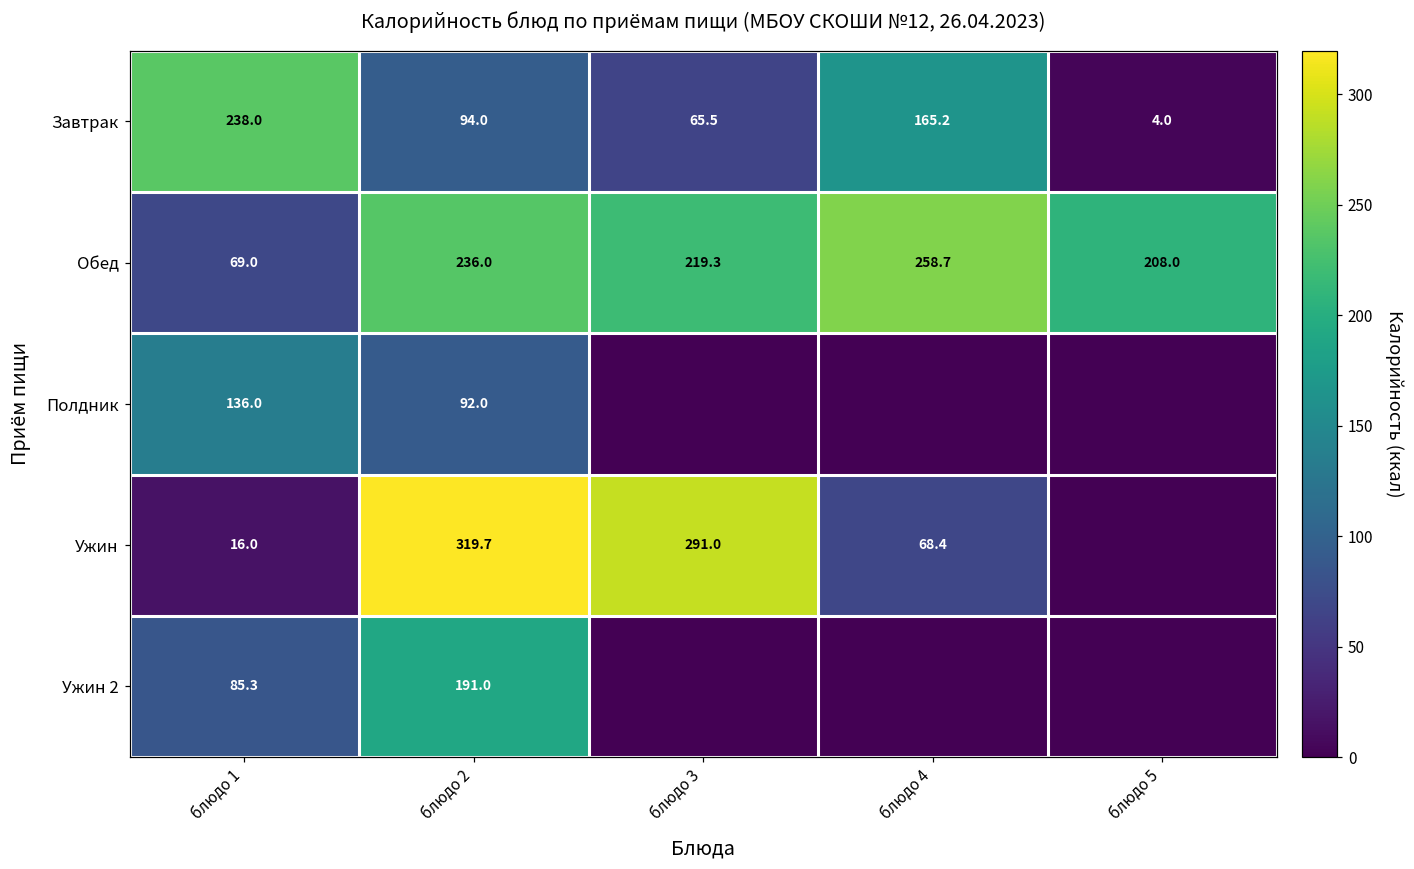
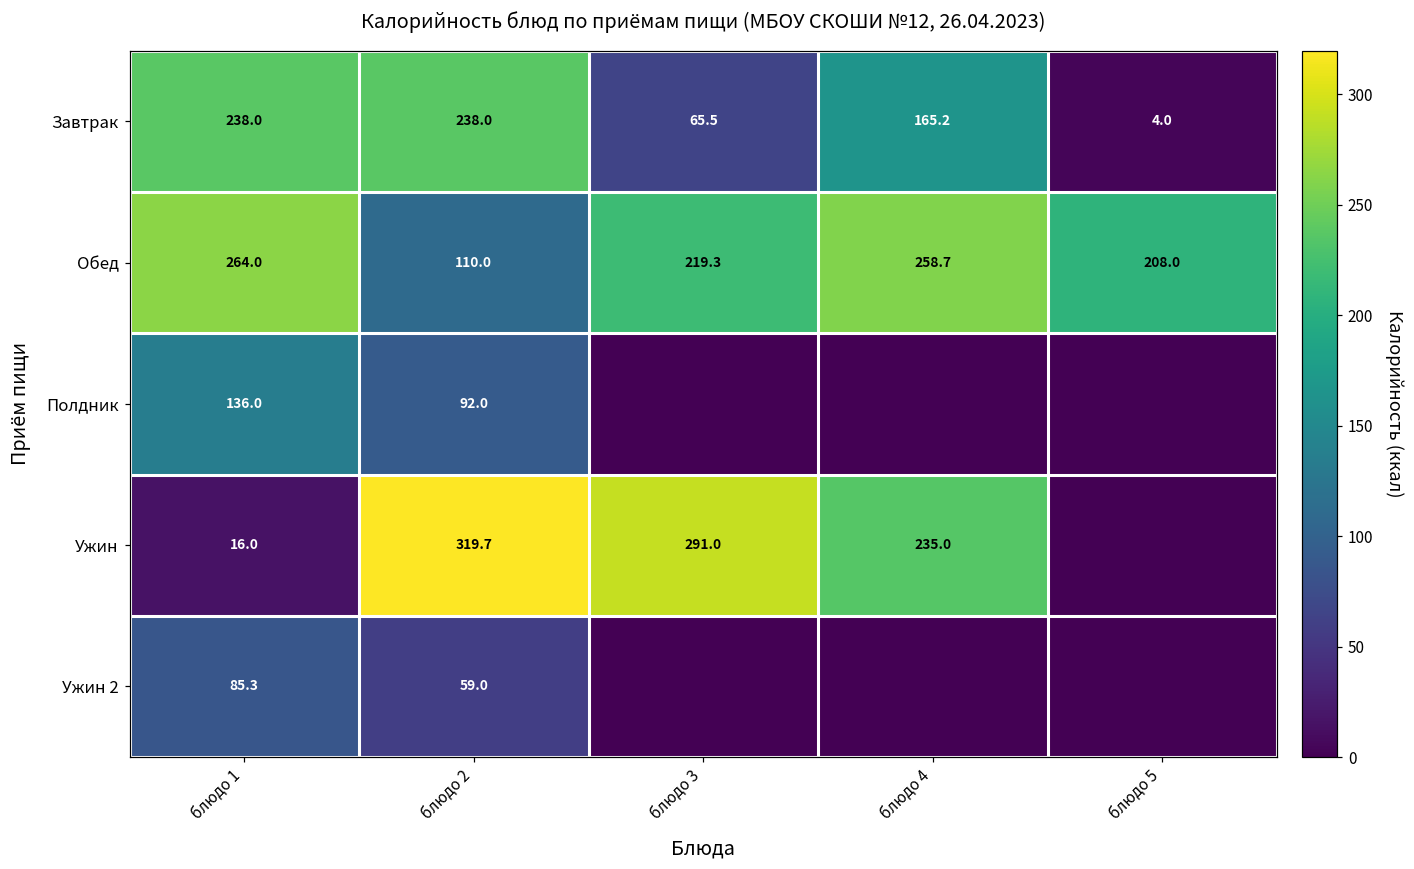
Завтрак, блюдо 2: 94.0 -> 238.0
Обед, блюдо 1: 69.0 -> 264.0
Обед, блюдо 2: 236.0 -> 110.0
Ужин, блюдо 4: 68.4 -> 235.0
Ужин 2, блюдо 2: 191.0 -> 59.0
